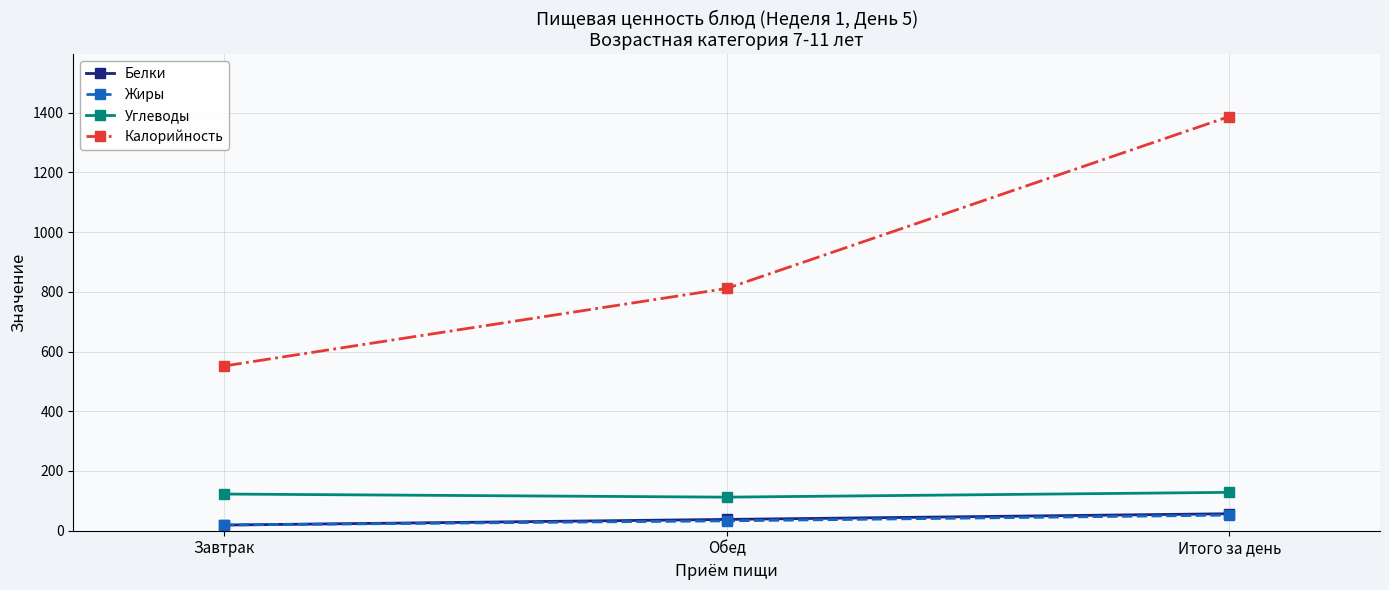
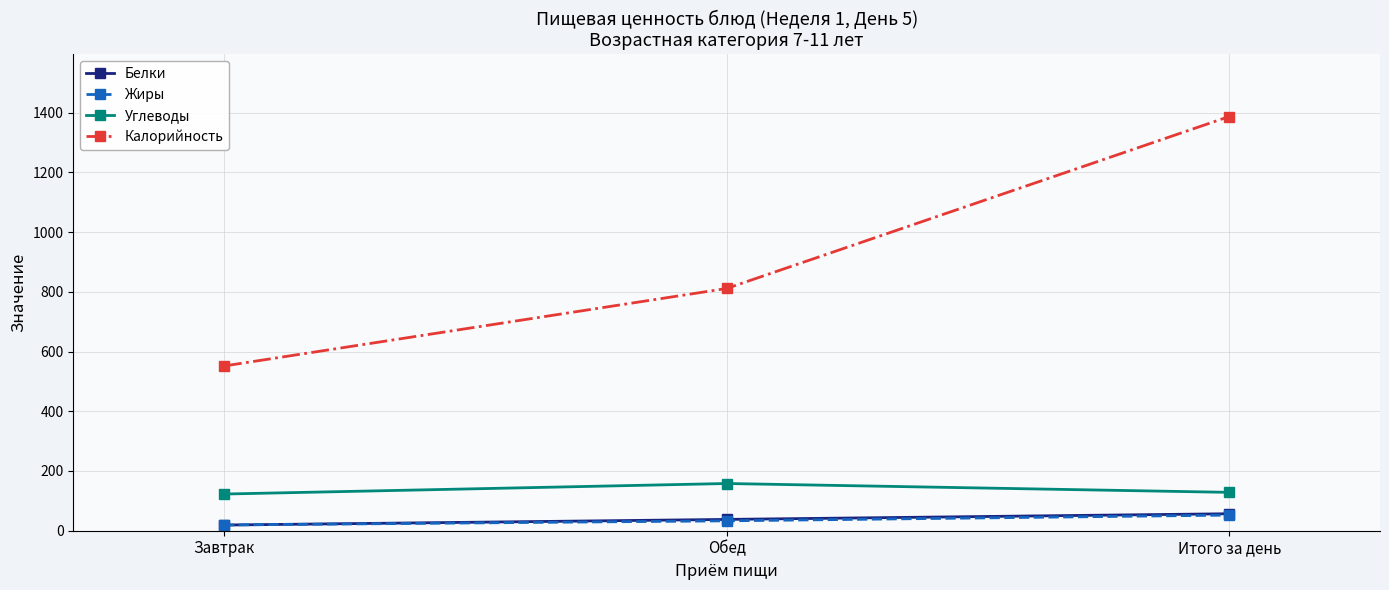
Углеводы, Обед: 110 -> 160
